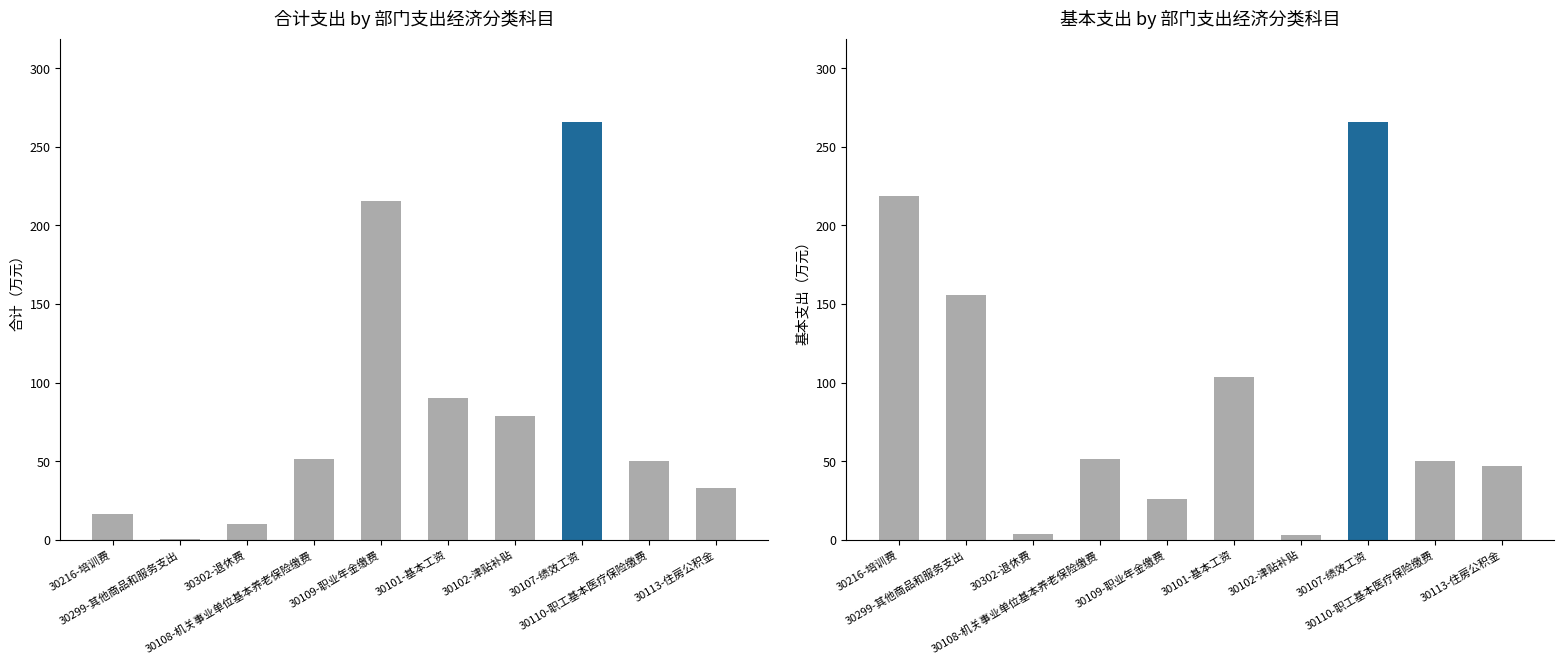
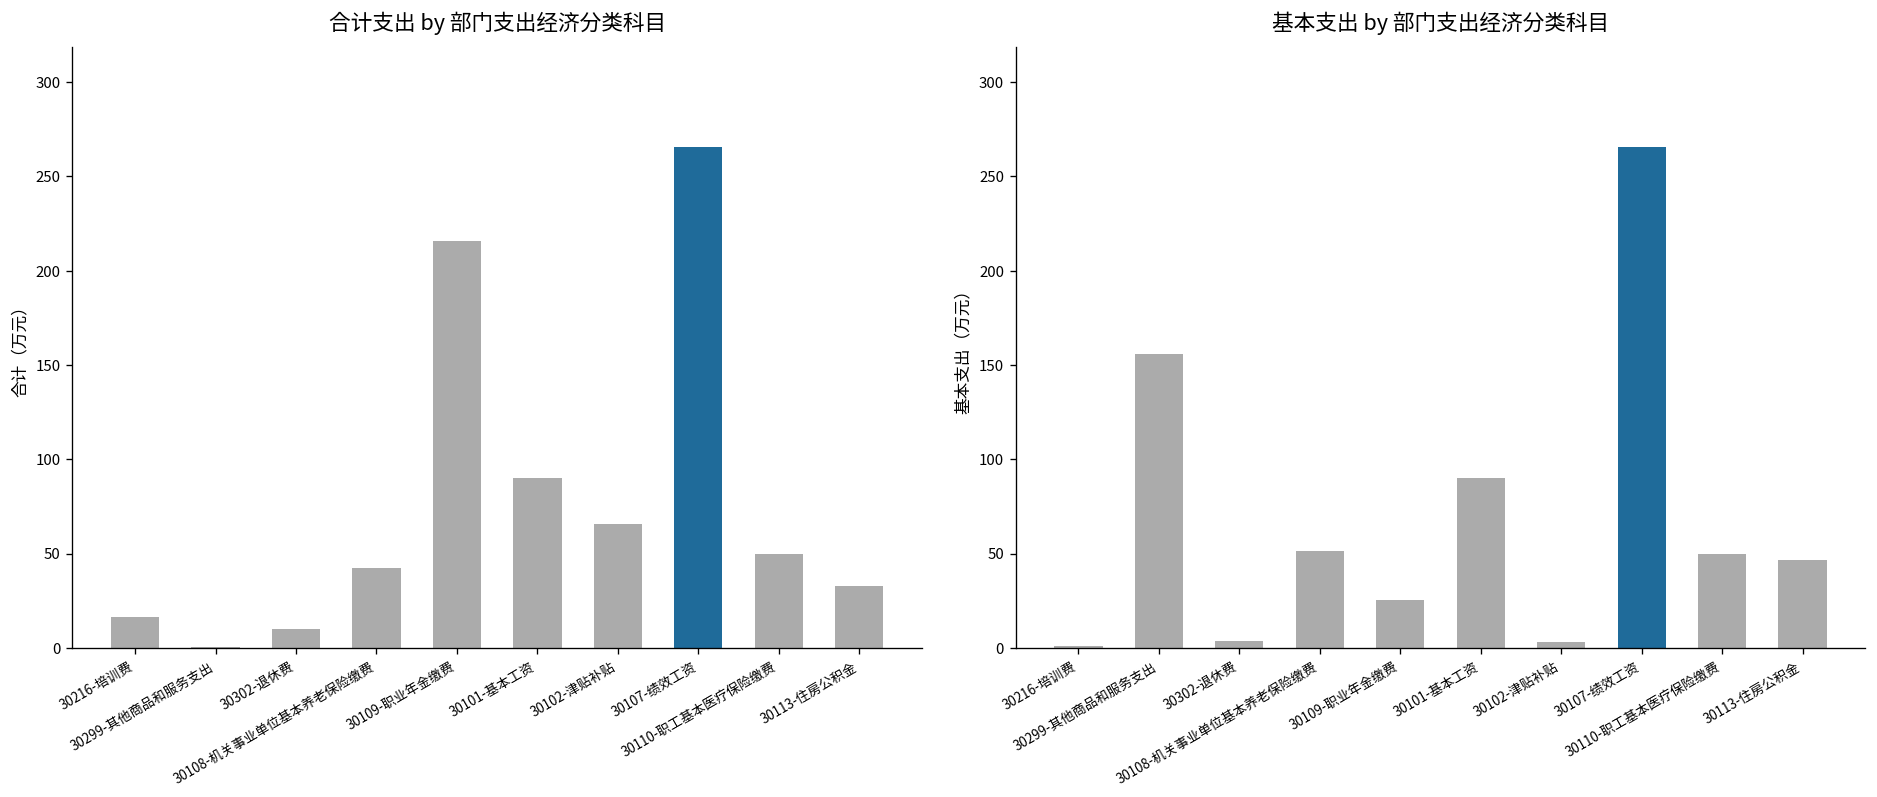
合计支出 by 部门支出经济分类科目, 30108-机关事业单位基本养老保险缴费: 51 -> 42
合计支出 by 部门支出经济分类科目, 30102-津贴补贴: 79 -> 66
基本支出 by 部门支出经济分类科目, 30216-培训费: 219 -> 1
基本支出 by 部门支出经济分类科目, 30101-基本工资: 104 -> 90
